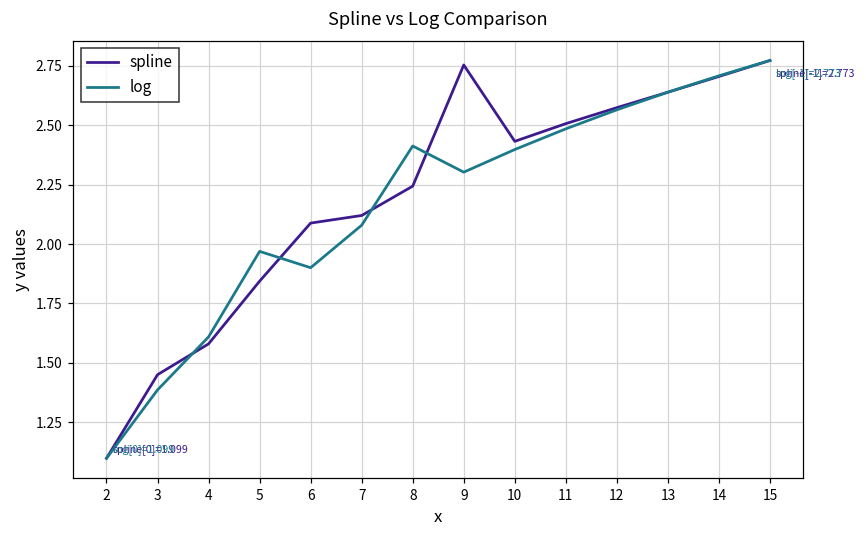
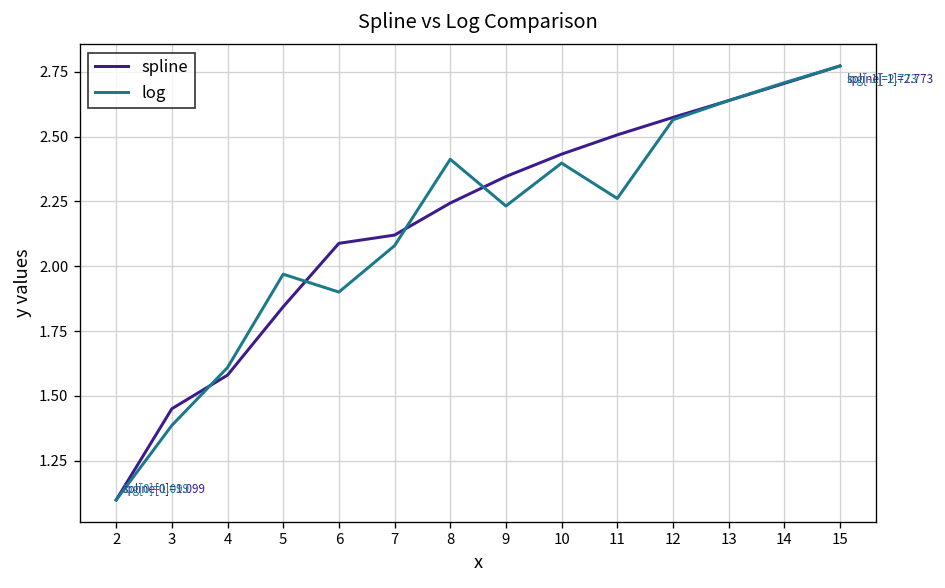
spline, 9: 2.75 -> 2.35
log, 9: 2.30 -> 2.23
log, 11: 2.48 -> 2.26
